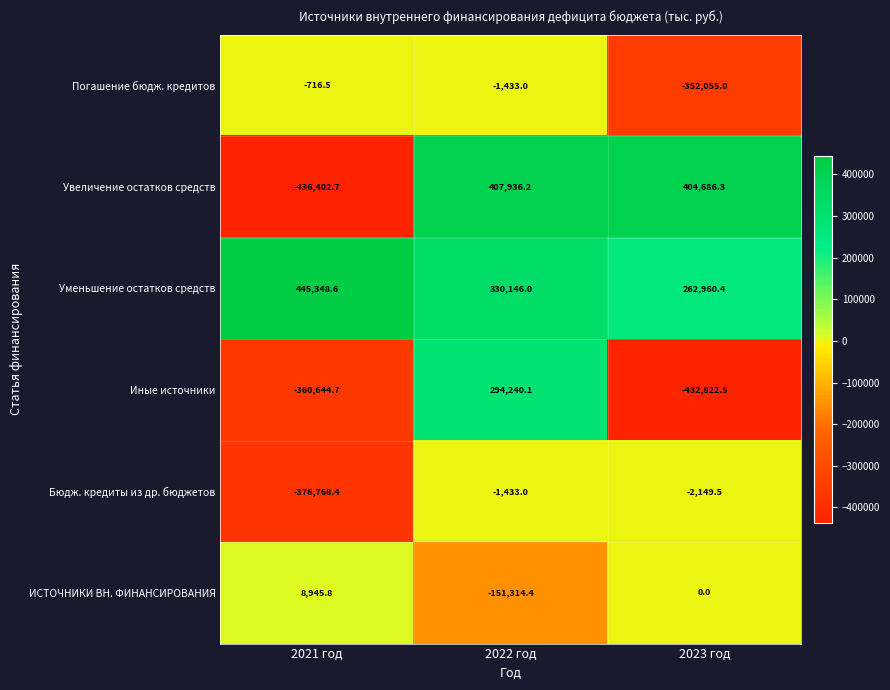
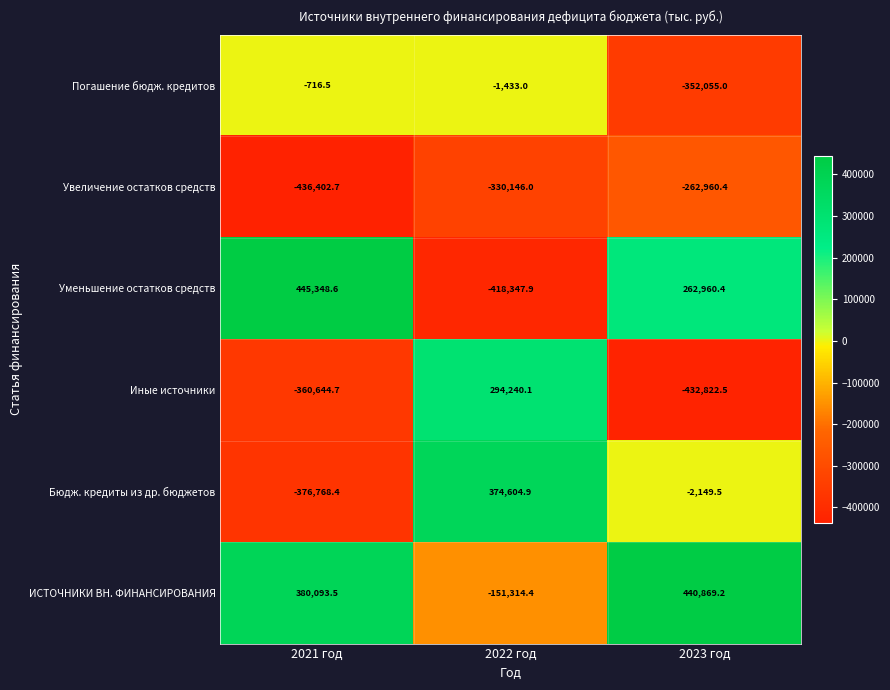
Увеличение остатков средств, 2022 год: 407,936.2 -> -330,146.0
Увеличение остатков средств, 2023 год: 404,686.3 -> -262,960.4
Уменьшение остатков средств, 2022 год: 330,146.0 -> -418,347.9
Бюдж. кредиты из др. бюджетов, 2022 год: -1,433.0 -> 374,604.9
ИСТОЧНИКИ ВН. ФИНАНСИРОВАНИЯ, 2021 год: 8,945.8 -> 380,093.5
ИСТОЧНИКИ ВН. ФИНАНСИРОВАНИЯ, 2023 год: 0.0 -> 440,869.2
